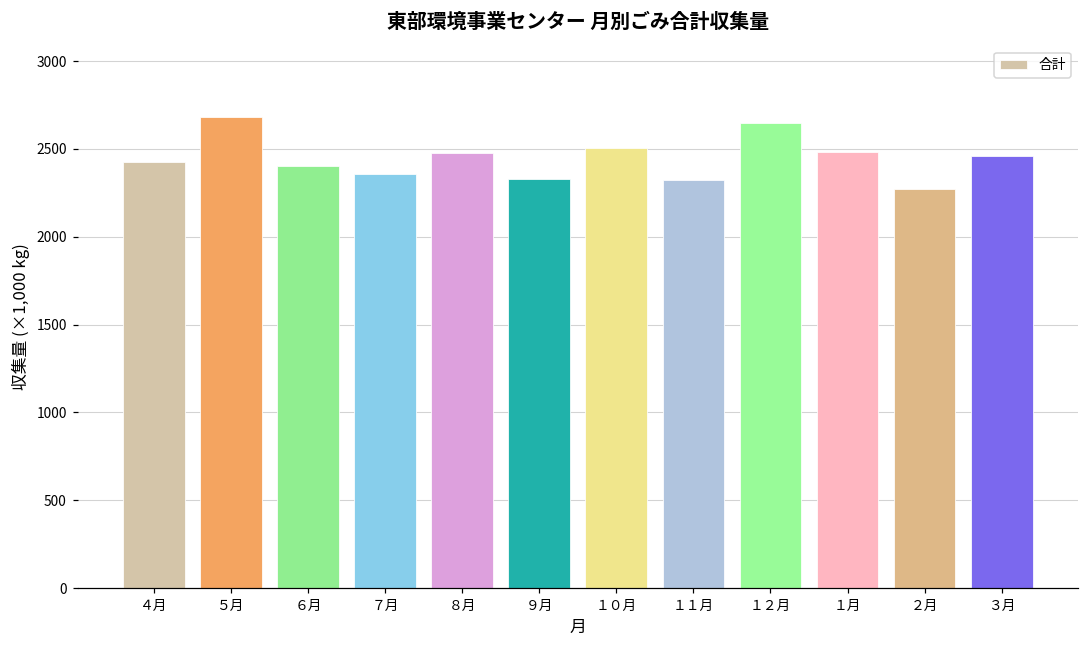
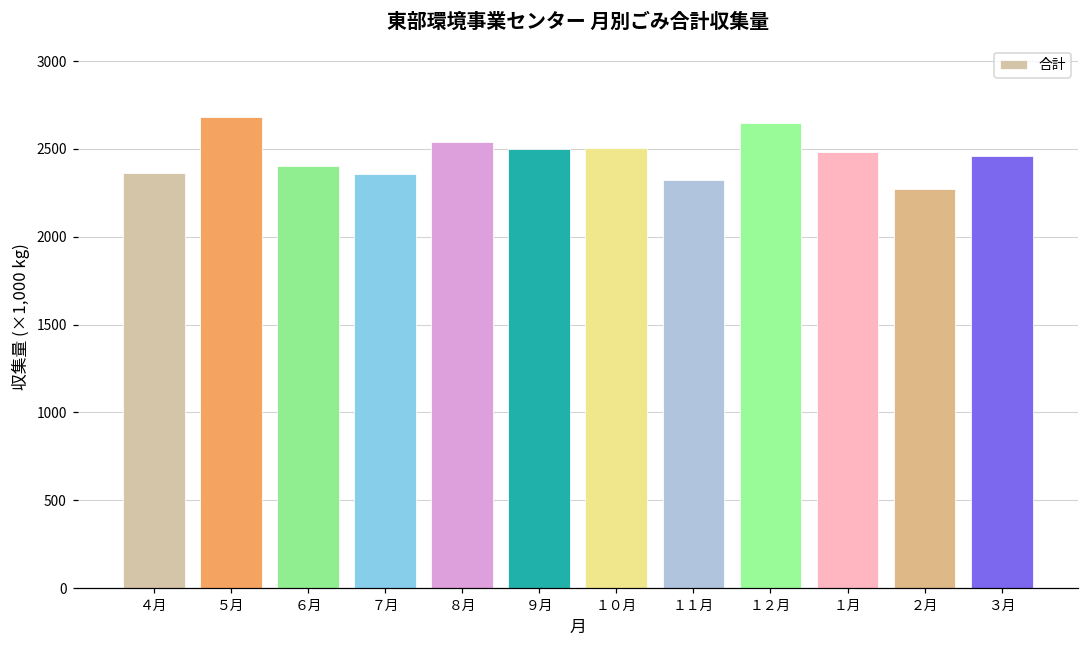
４月: 2420 -> 2360
８月: 2470 -> 2540
９月: 2330 -> 2500
